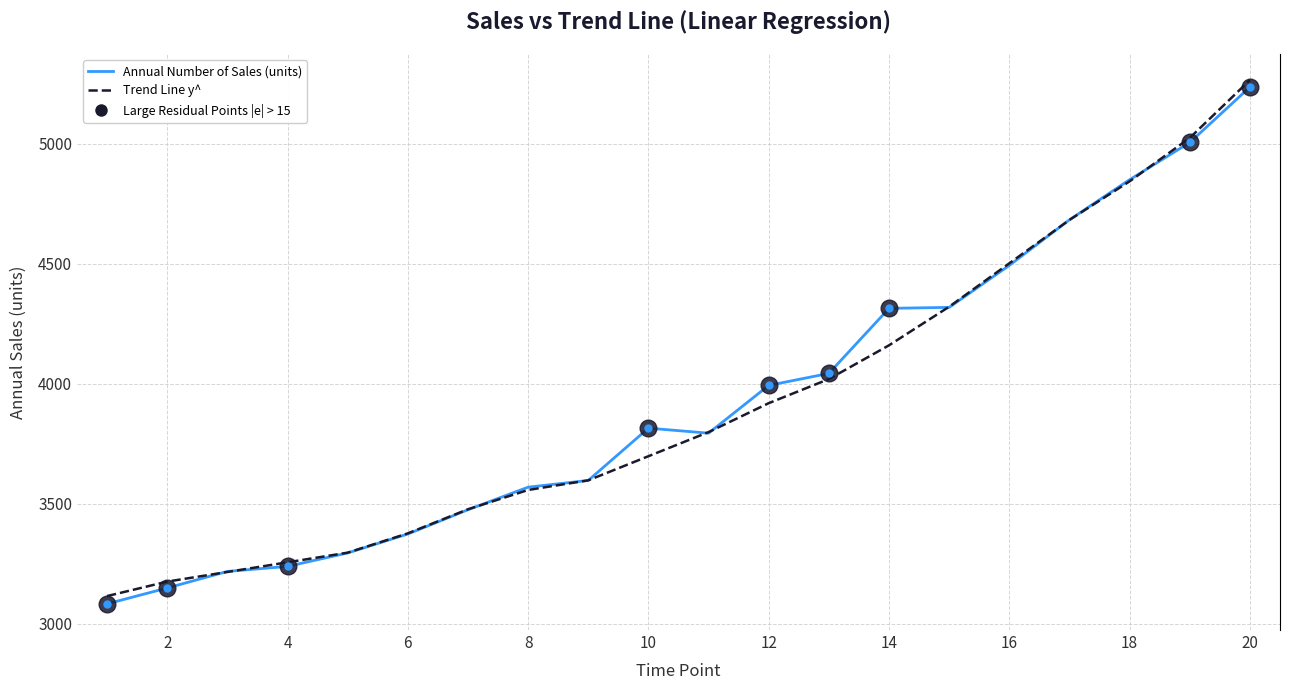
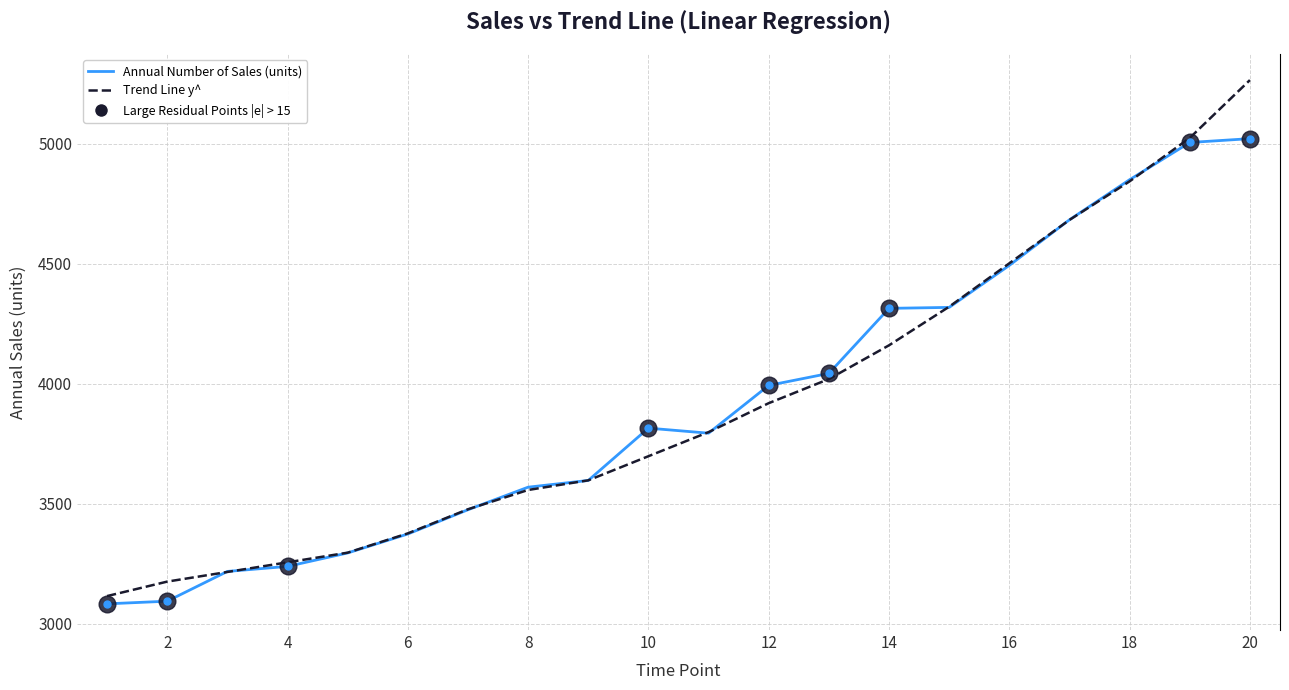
Annual Number of Sales (units), 2: 3150 -> 3090
Annual Number of Sales (units), 20: 5240 -> 5020
